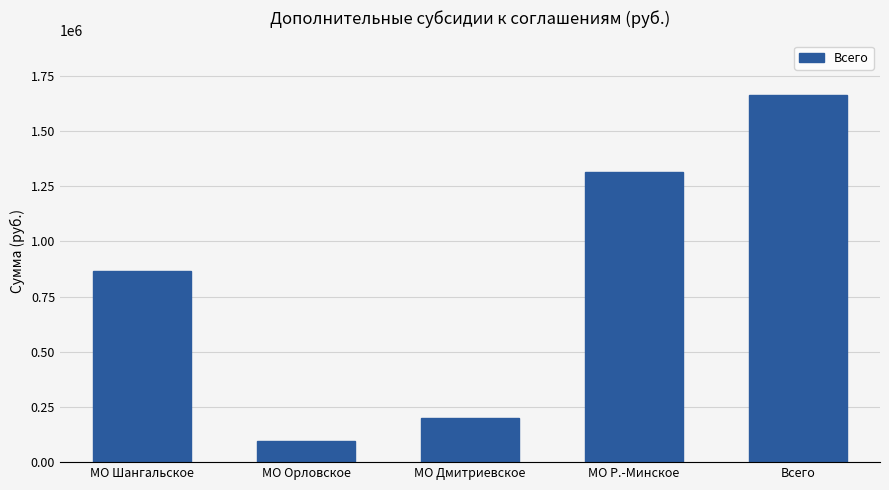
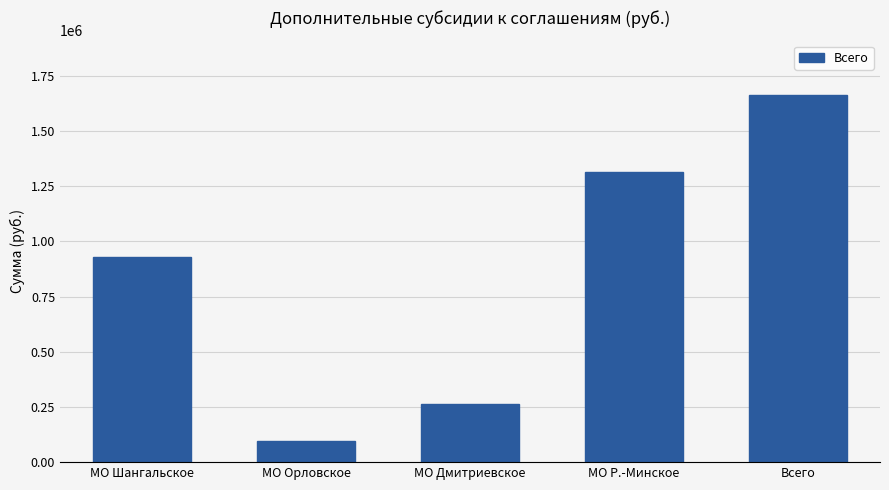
МО Шангальское: 870000 -> 930000
МО Дмитриевское: 200000 -> 260000
